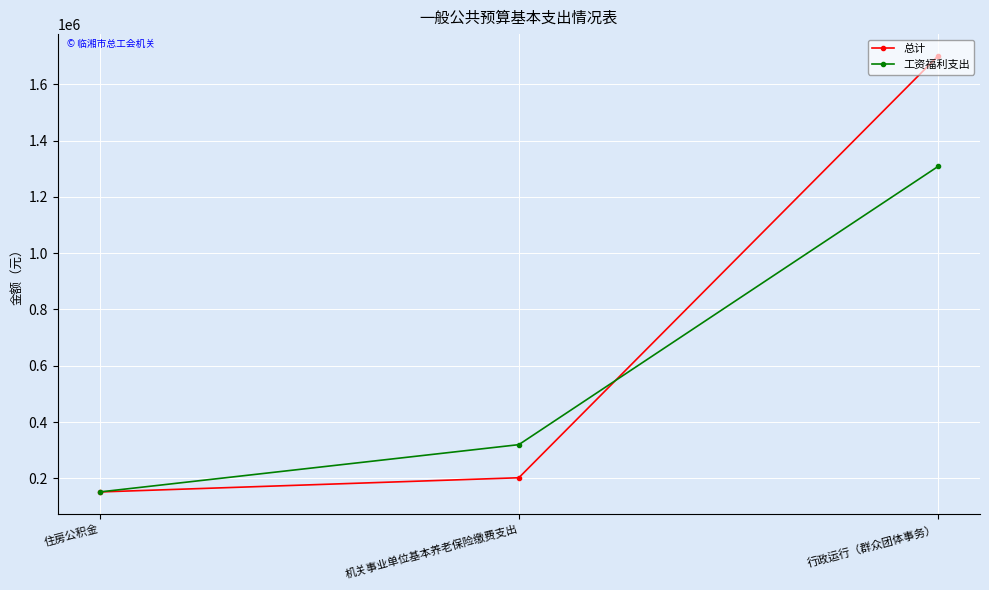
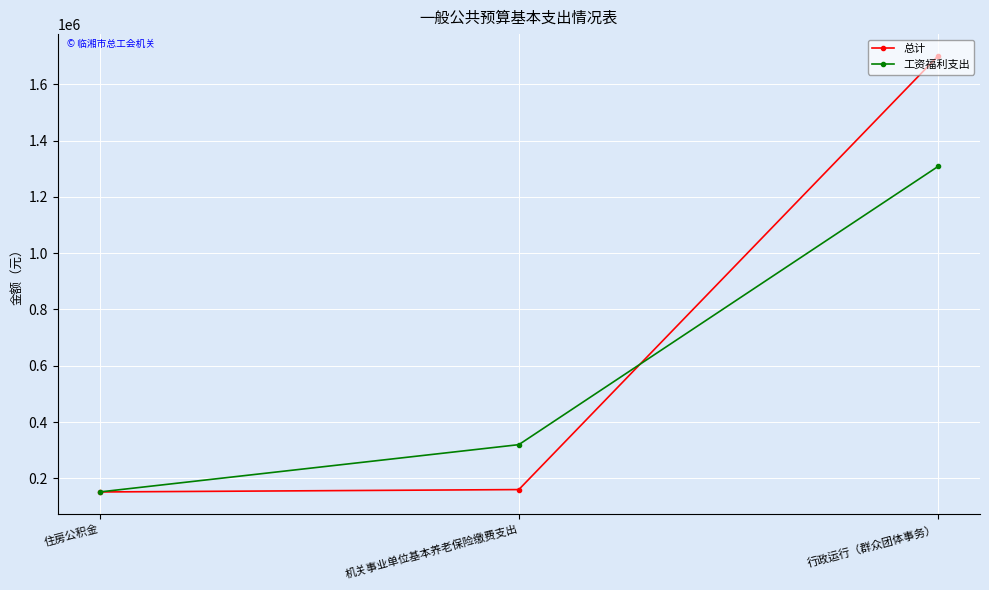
总计, 机关事业单位基本养老保险缴费支出: 200000 -> 160000
